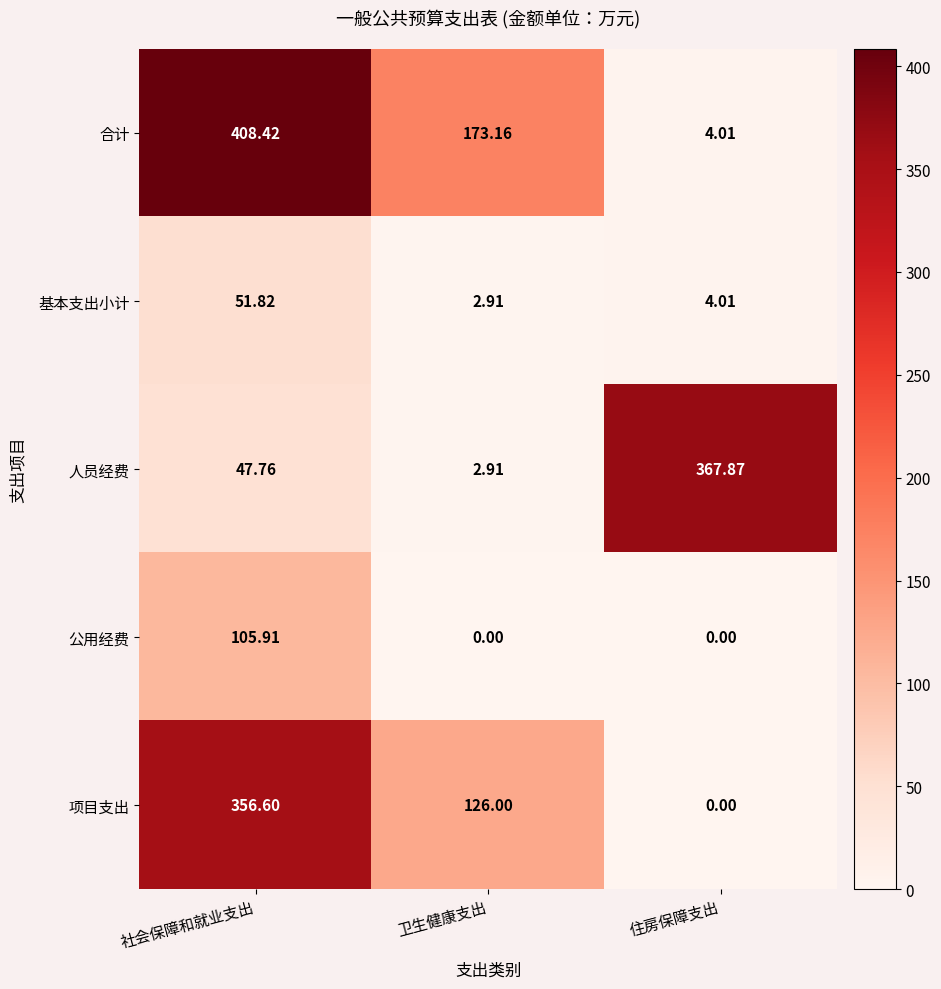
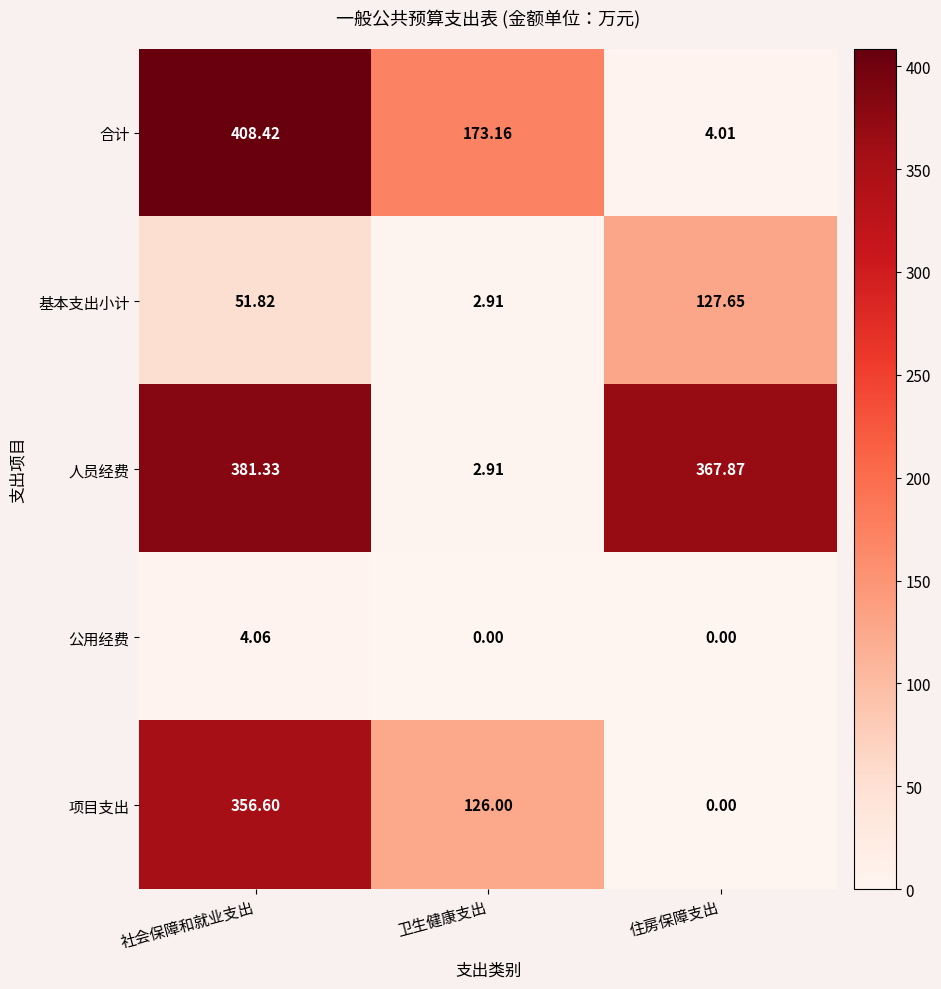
基本支出小计, 住房保障支出: 4.01 -> 127.65
人员经费, 社会保障和就业支出: 47.76 -> 381.33
公用经费, 社会保障和就业支出: 105.91 -> 4.06
